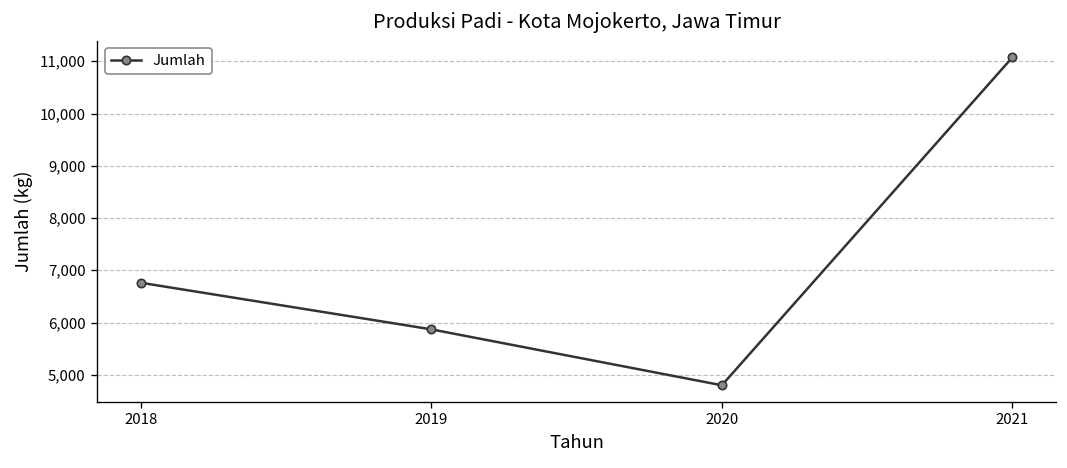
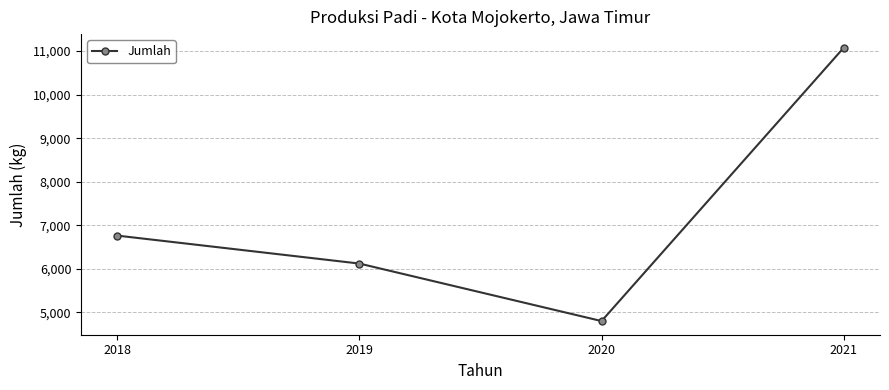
2019: 5,900 -> 6,100
